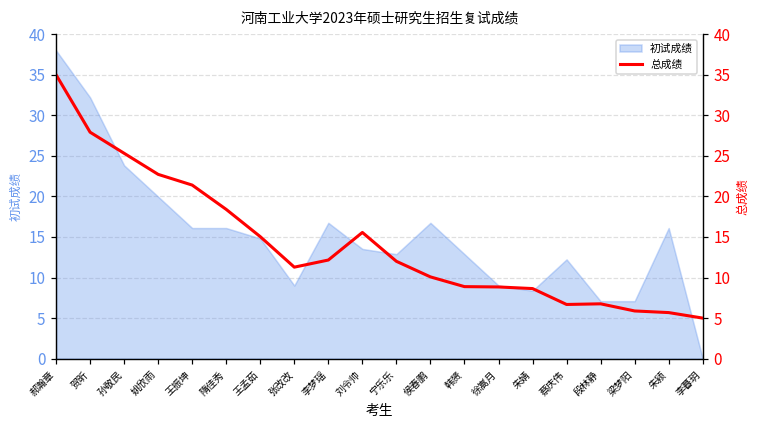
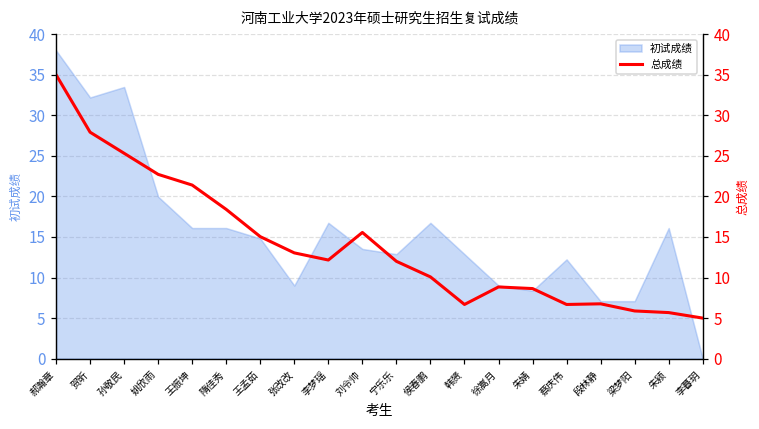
初试成绩, 孙敬民: 24 -> 33
总成绩, 张改改: 11 -> 13
总成绩, 韩赟: 9 -> 7
